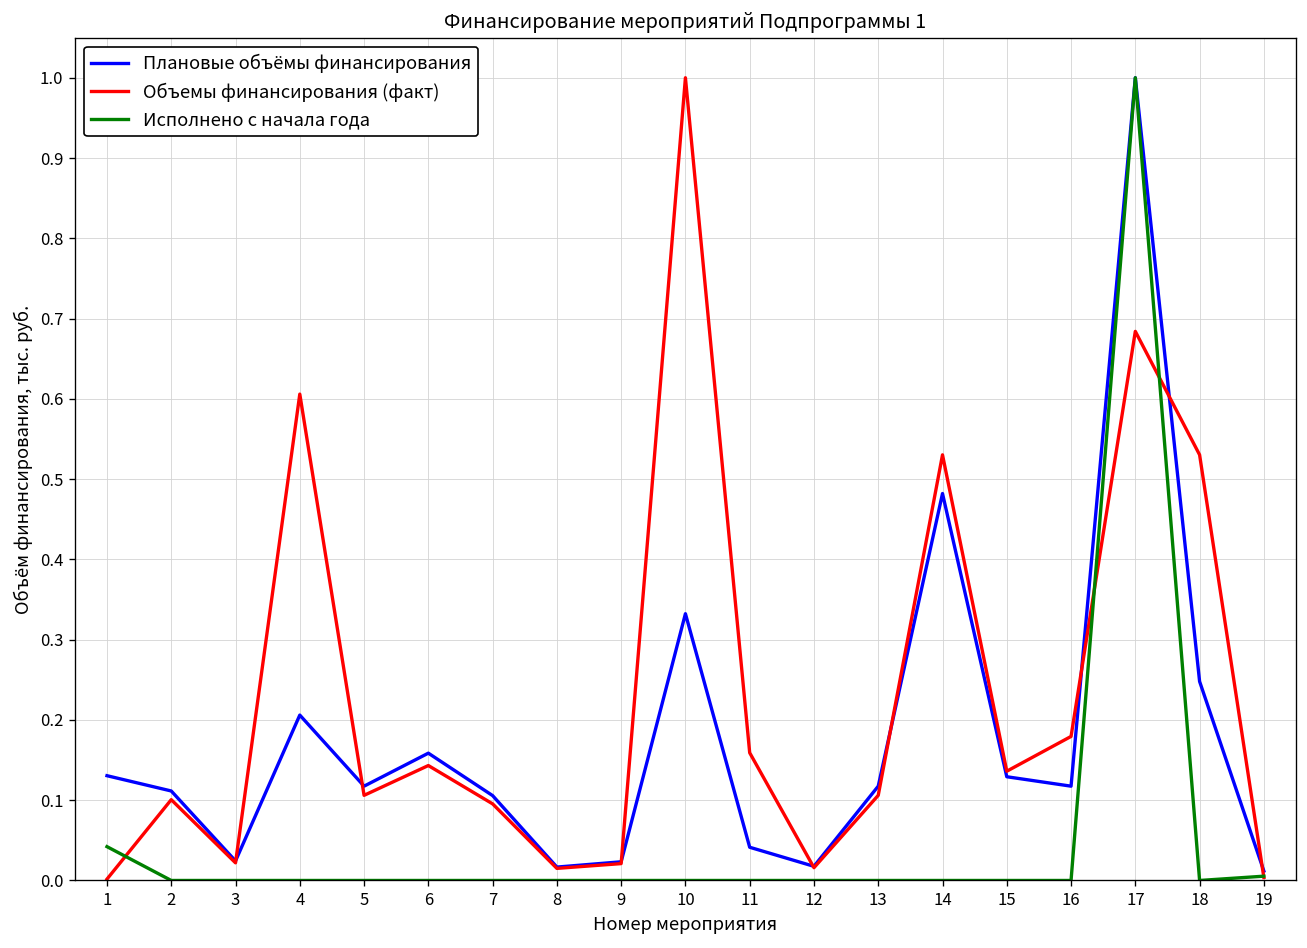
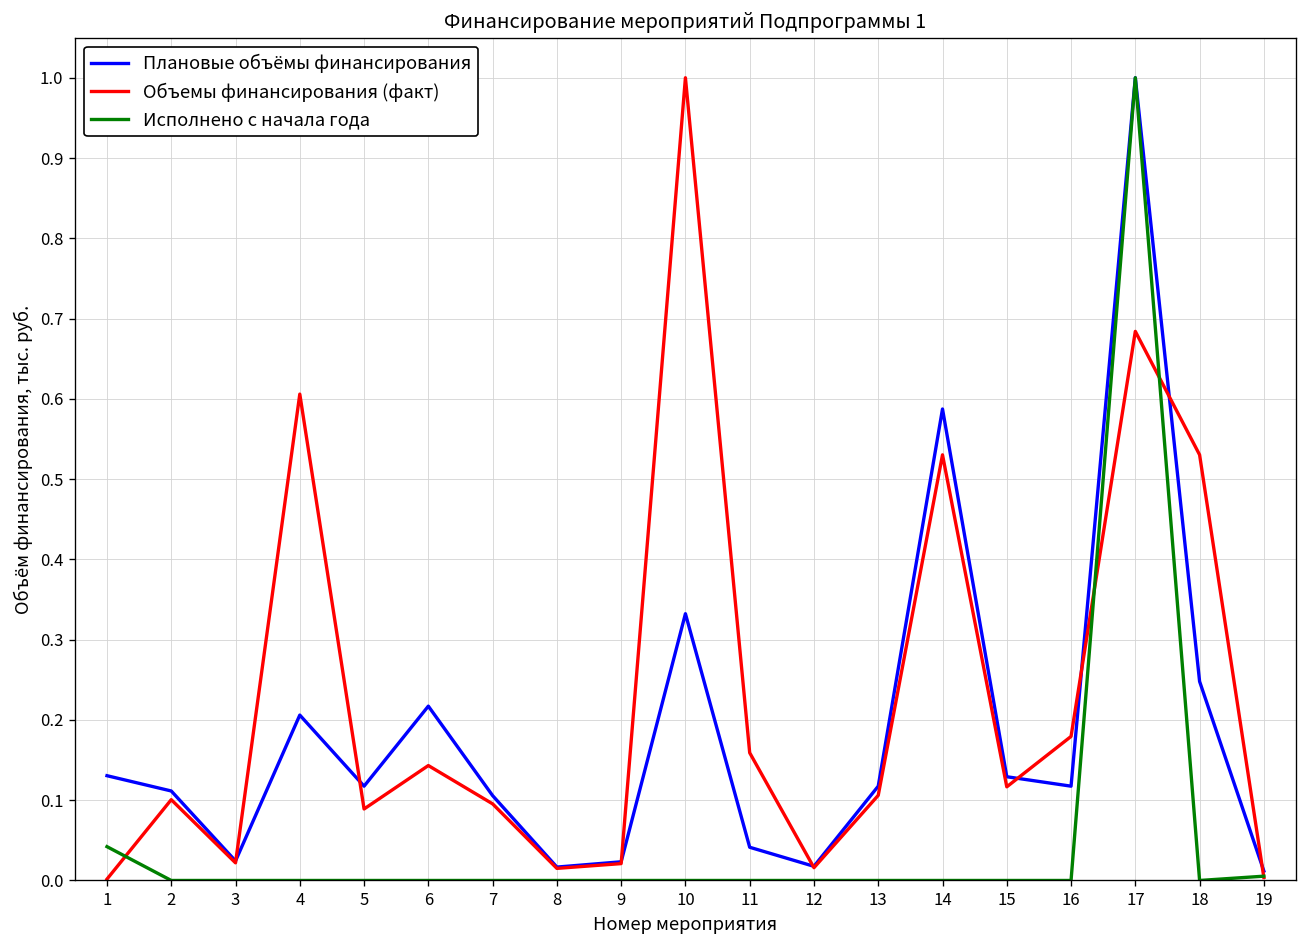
Объемы финансирования (факт), 5: 0.11 -> 0.09
Плановые объёмы финансирования, 6: 0.16 -> 0.22
Плановые объёмы финансирования, 14: 0.48 -> 0.59
Объемы финансирования (факт), 15: 0.14 -> 0.12
